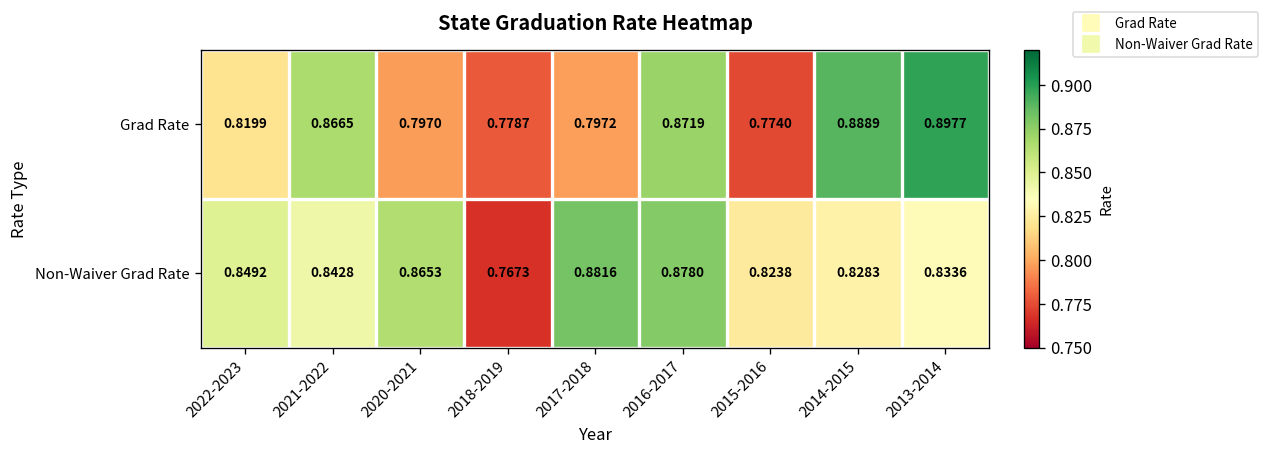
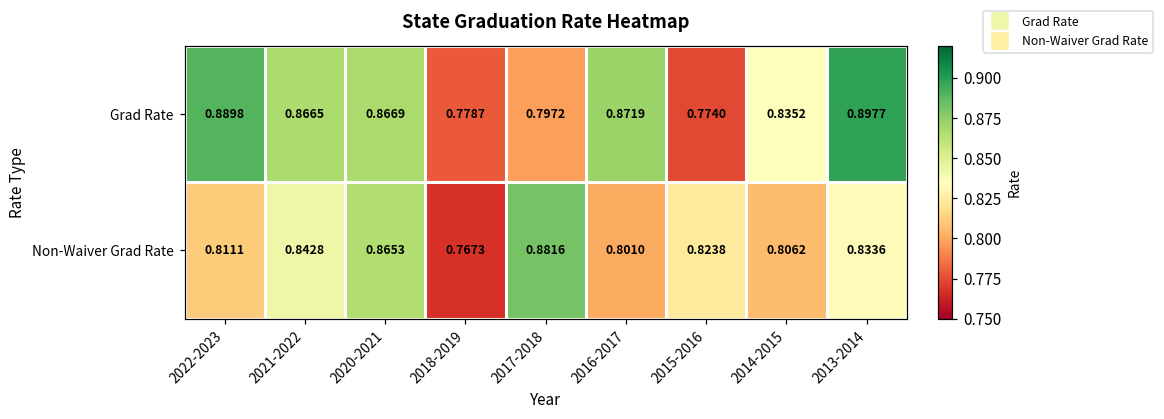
Grad Rate, 2022-2023: 0.8199 -> 0.8898
Grad Rate, 2020-2021: 0.7970 -> 0.8669
Grad Rate, 2014-2015: 0.8889 -> 0.8352
Non-Waiver Grad Rate, 2022-2023: 0.8492 -> 0.8111
Non-Waiver Grad Rate, 2016-2017: 0.8780 -> 0.8010
Non-Waiver Grad Rate, 2014-2015: 0.8283 -> 0.8062
